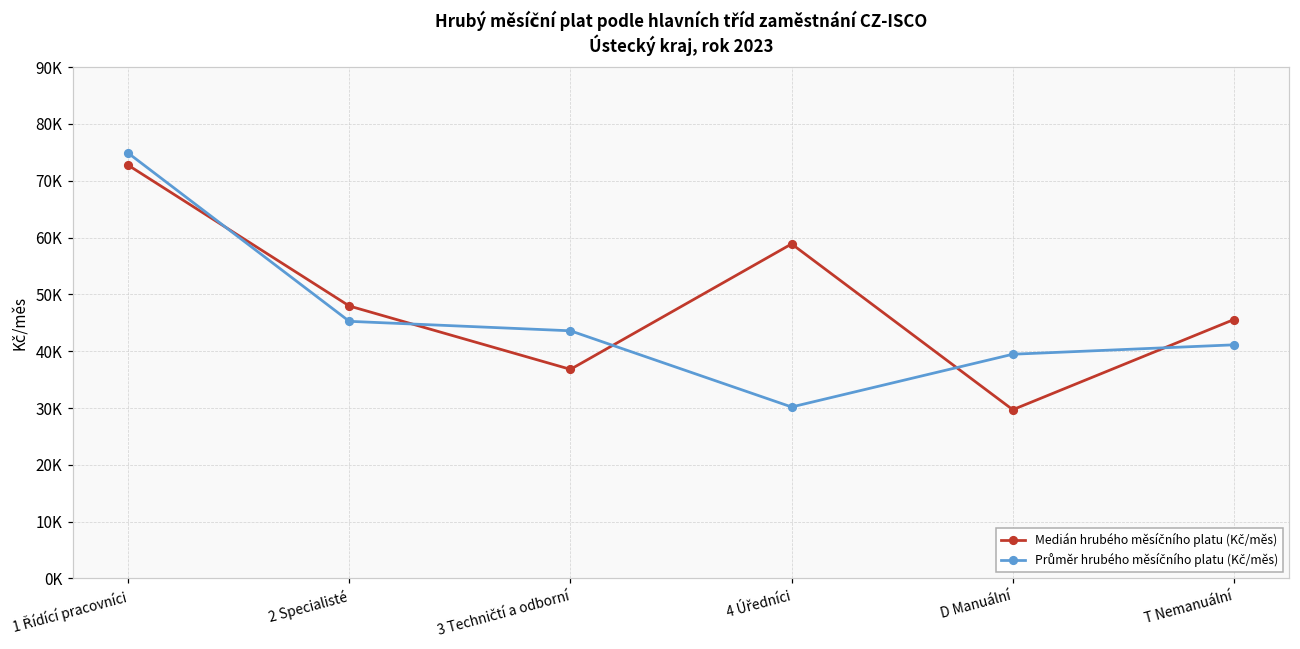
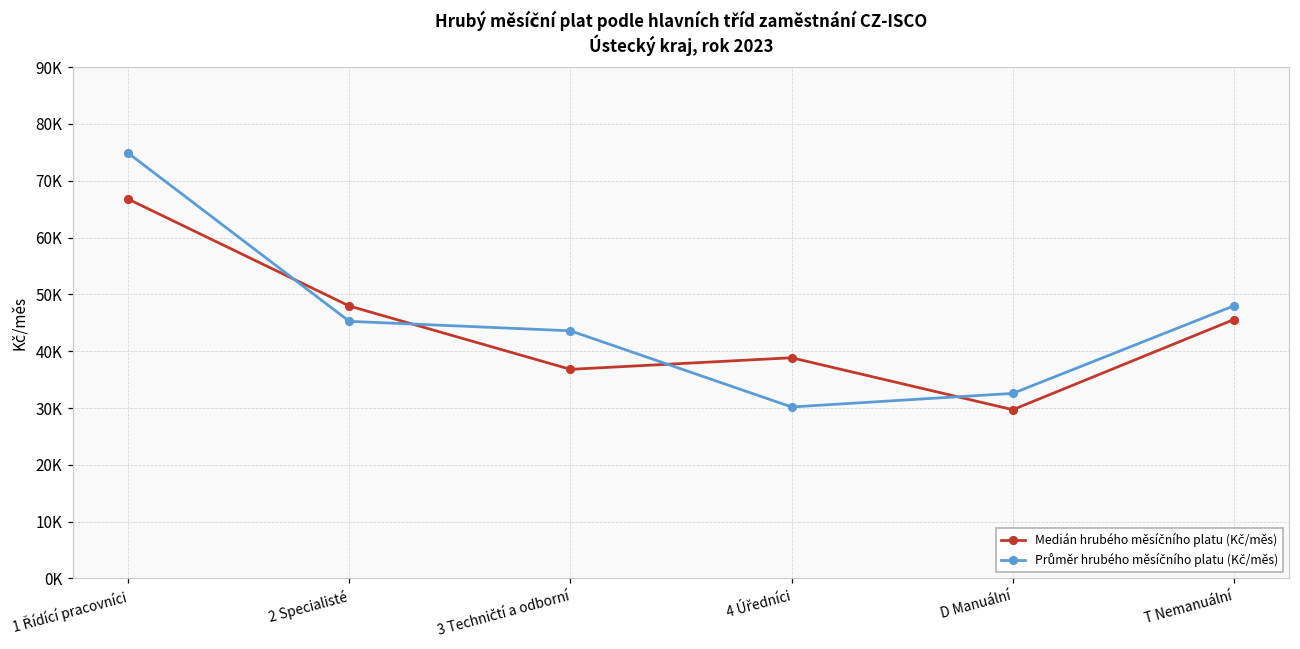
Medián hrubého měsíčního platu (Kč/měs), 1 Řídící pracovníci: 73000 -> 67000
Medián hrubého měsíčního platu (Kč/měs), 4 Úředníci: 59000 -> 39000
Průměr hrubého měsíčního platu (Kč/měs), D Manuální: 39000 -> 33000
Průměr hrubého měsíčního platu (Kč/měs), T Nemanuální: 41000 -> 48000
